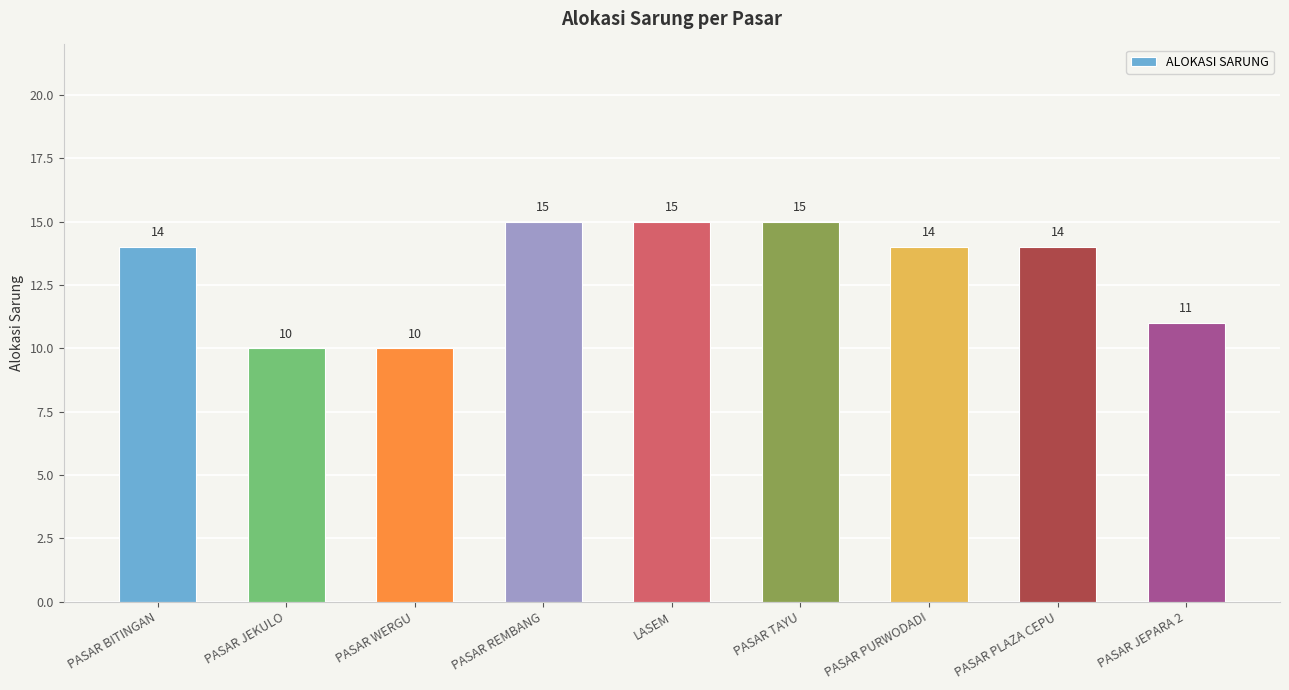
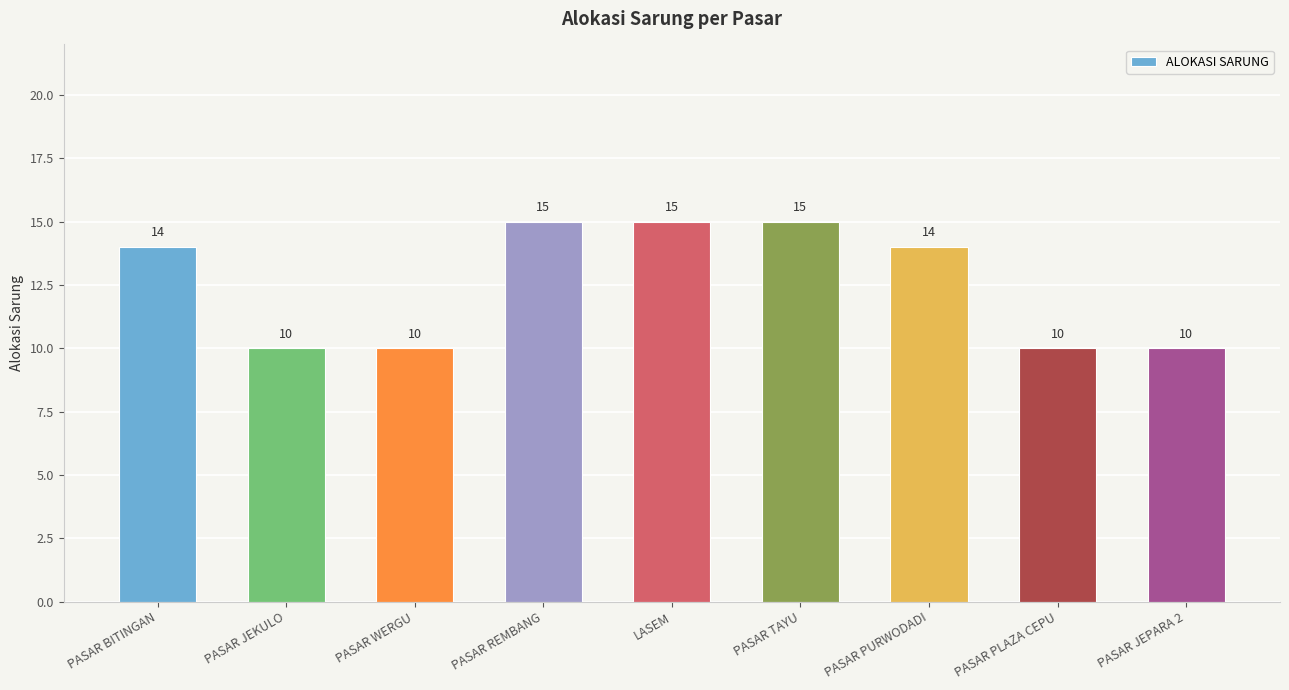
PASAR PLAZA CEPU: 14 -> 10
PASAR JEPARA 2: 11 -> 10
